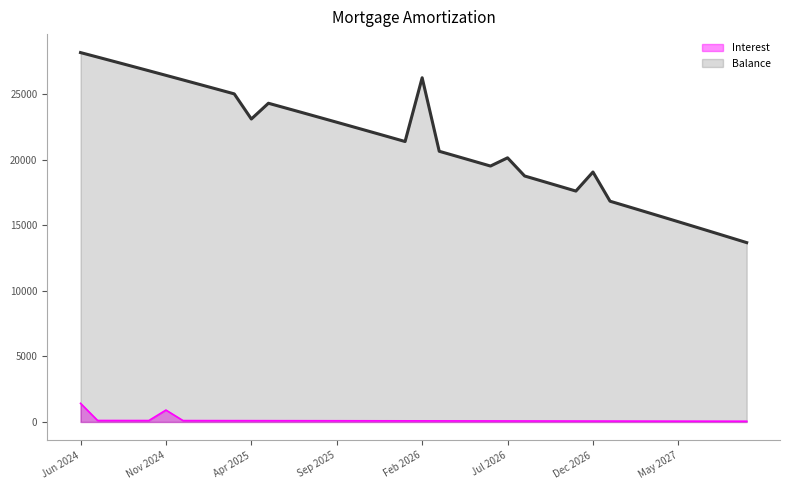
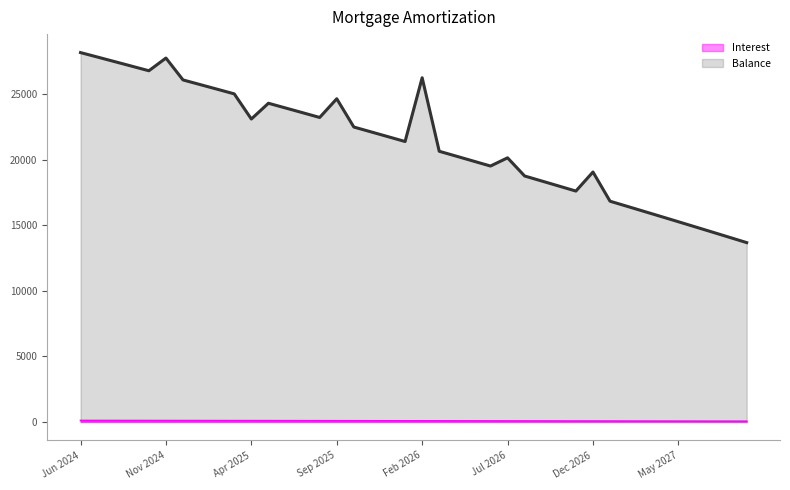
Interest, Jun 2024: 1400 -> 100
Interest, Nov 2024: 900 -> 100
Balance, Nov 2024: 26400 -> 27800
Balance, Sep 2025: 22900 -> 24700
